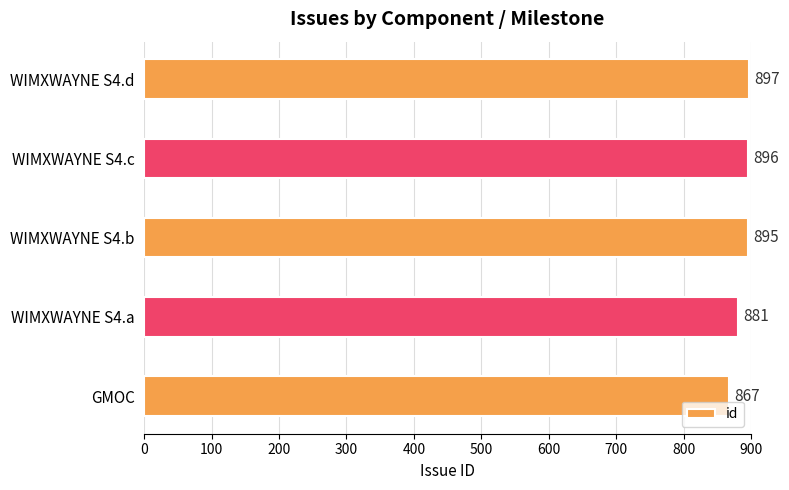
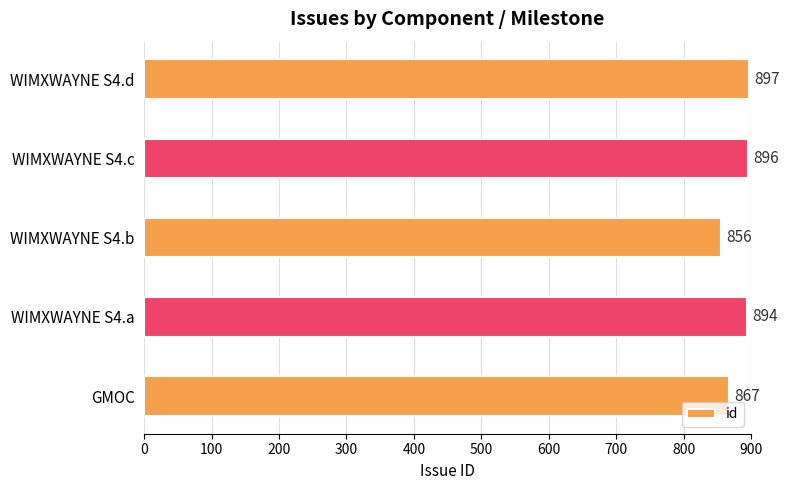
WIMXWAYNE S4.b: 895 -> 856
WIMXWAYNE S4.a: 881 -> 894
